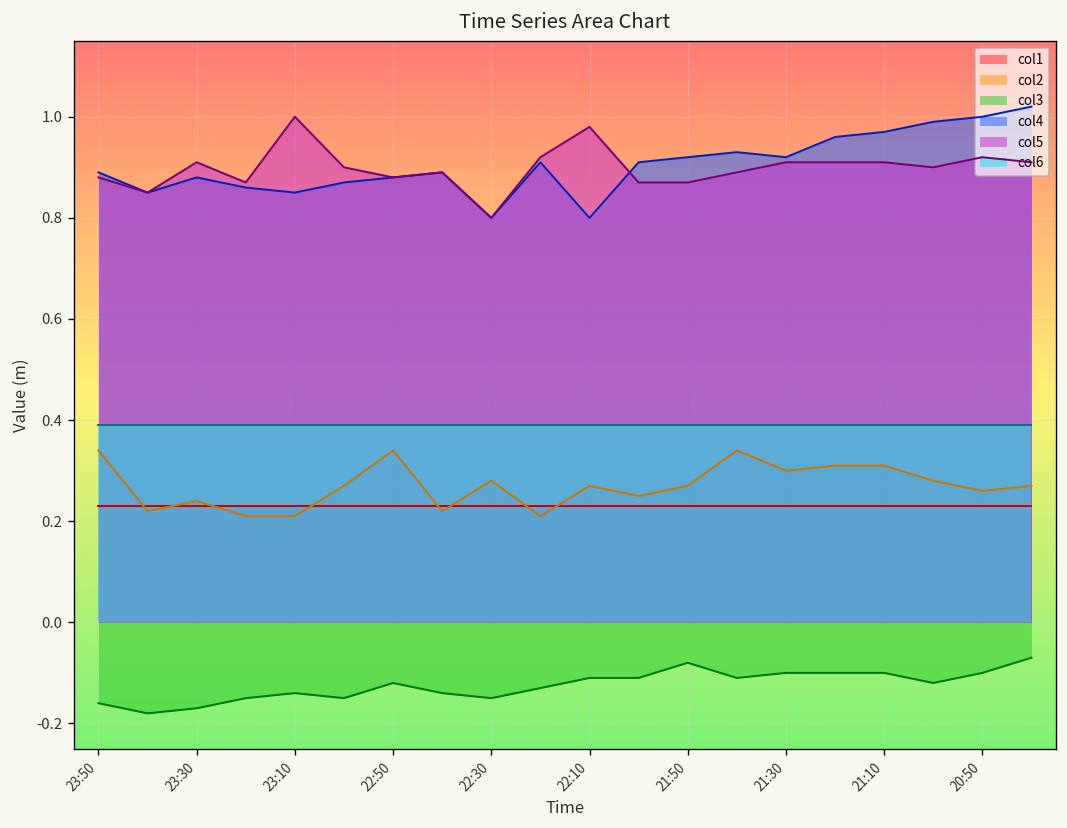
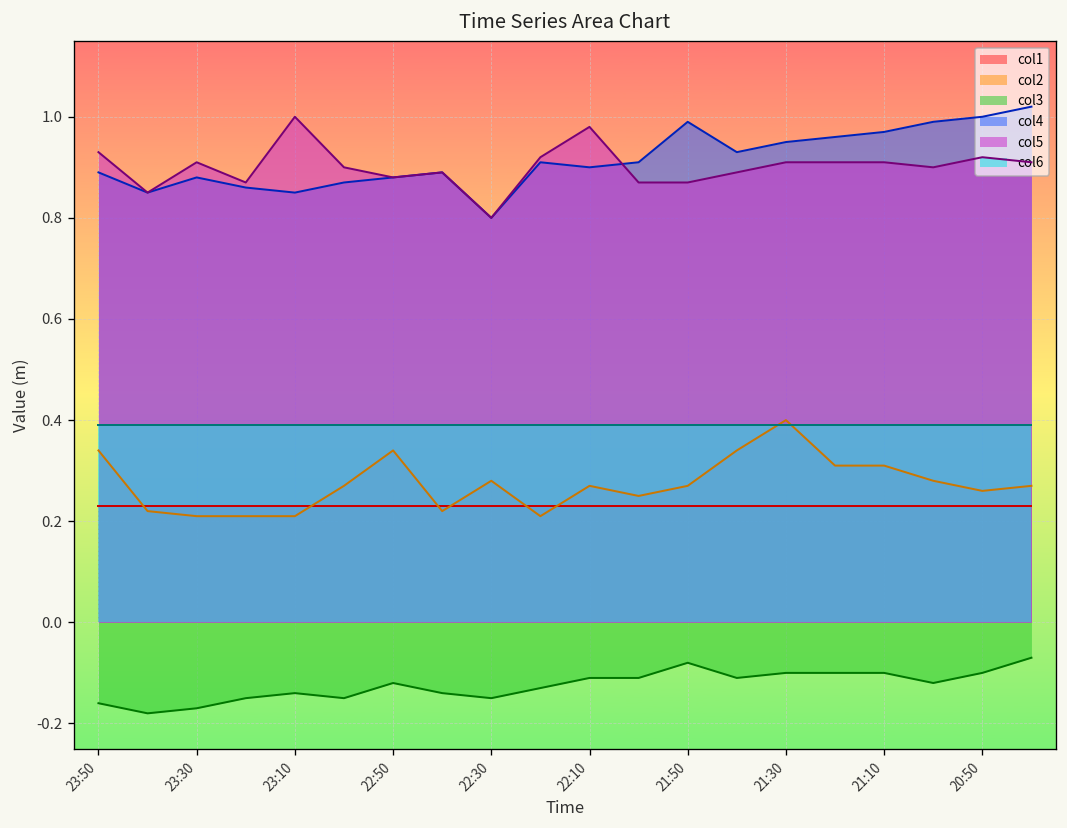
col5, 23:50: 0.88 -> 0.93
col2, 23:30: 0.24 -> 0.21
col4, 22:10: 0.8 -> 0.9
col4, 21:50: 0.92 -> 0.99
col2, 21:30: 0.3 -> 0.4
col4, 21:30: 0.92 -> 0.95
